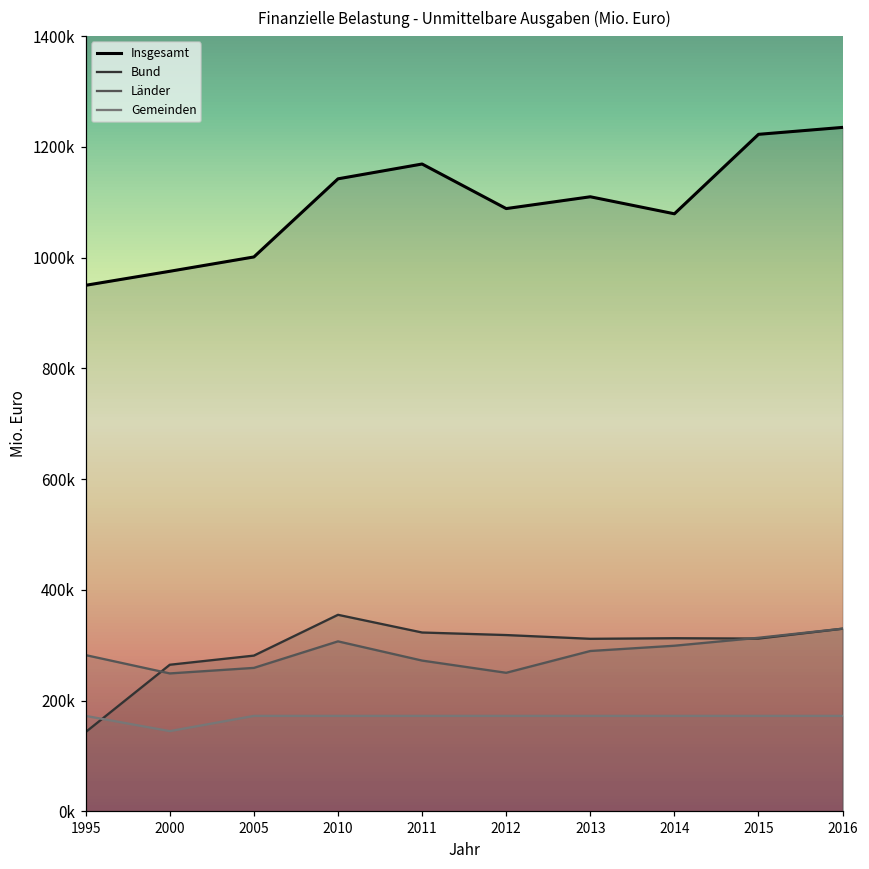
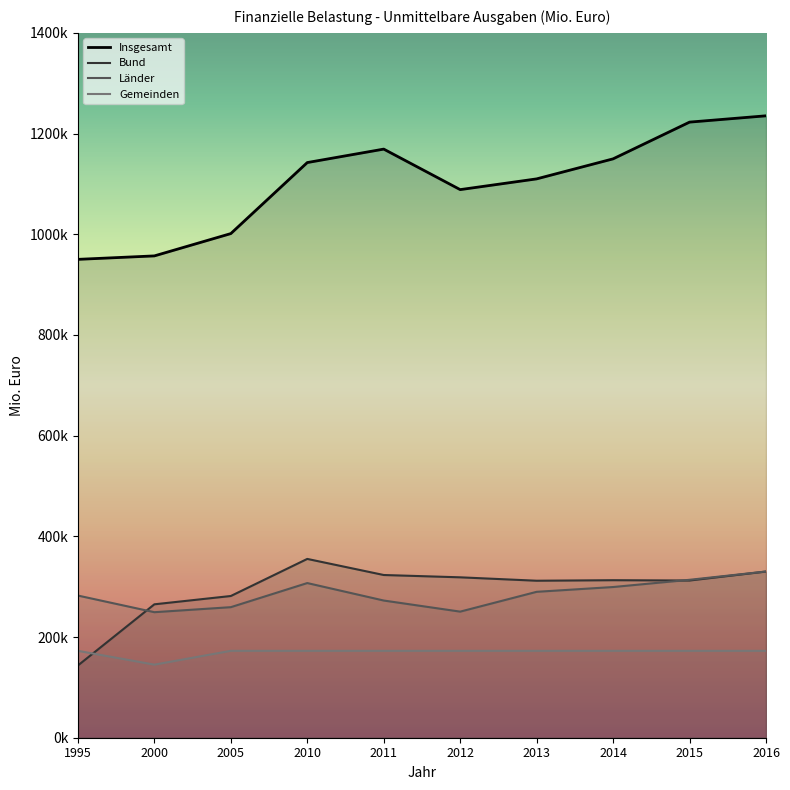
Insgesamt, 2000: 980000 -> 960000
Insgesamt, 2014: 1080000 -> 1150000
